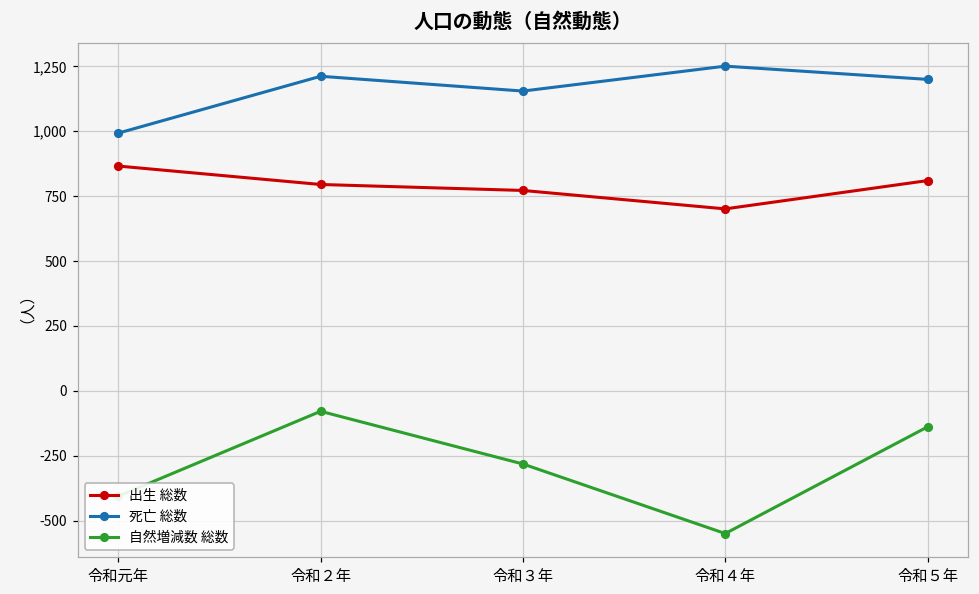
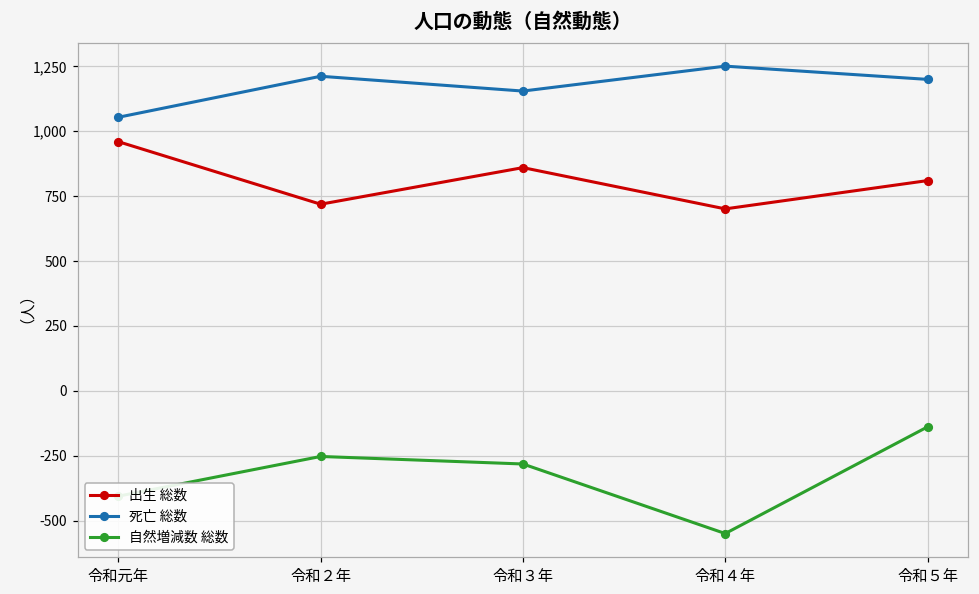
出生 総数, 令和元年: 870 -> 960
死亡 総数, 令和元年: 990 -> 1,050
出生 総数, 令和２年: 800 -> 720
自然増減数 総数, 令和２年: -80 -> -250
出生 総数, 令和３年: 770 -> 860
